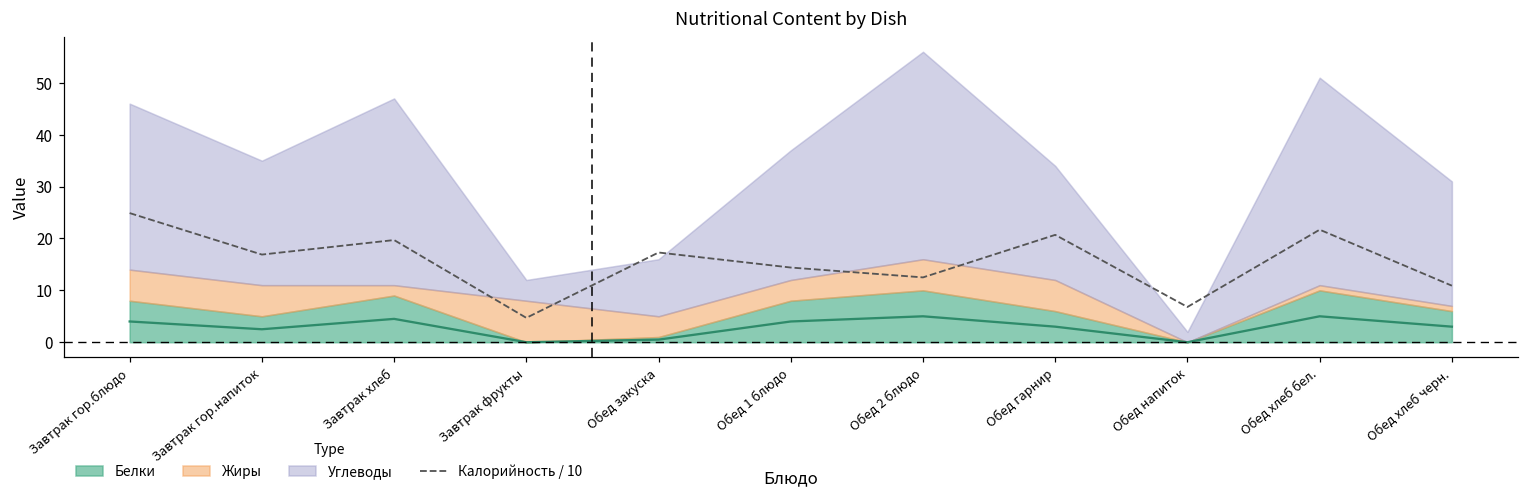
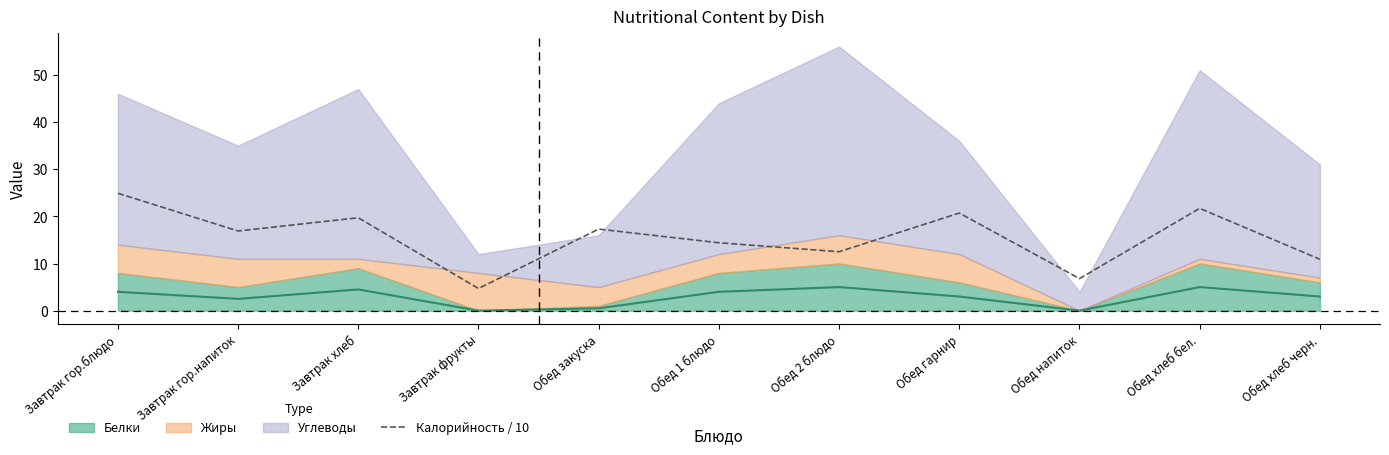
Углеводы, Обед 1 блюдо: 25 -> 32
Углеводы, Обед гарнир: 22 -> 24
Углеводы, Обед напиток: 2 -> 4
